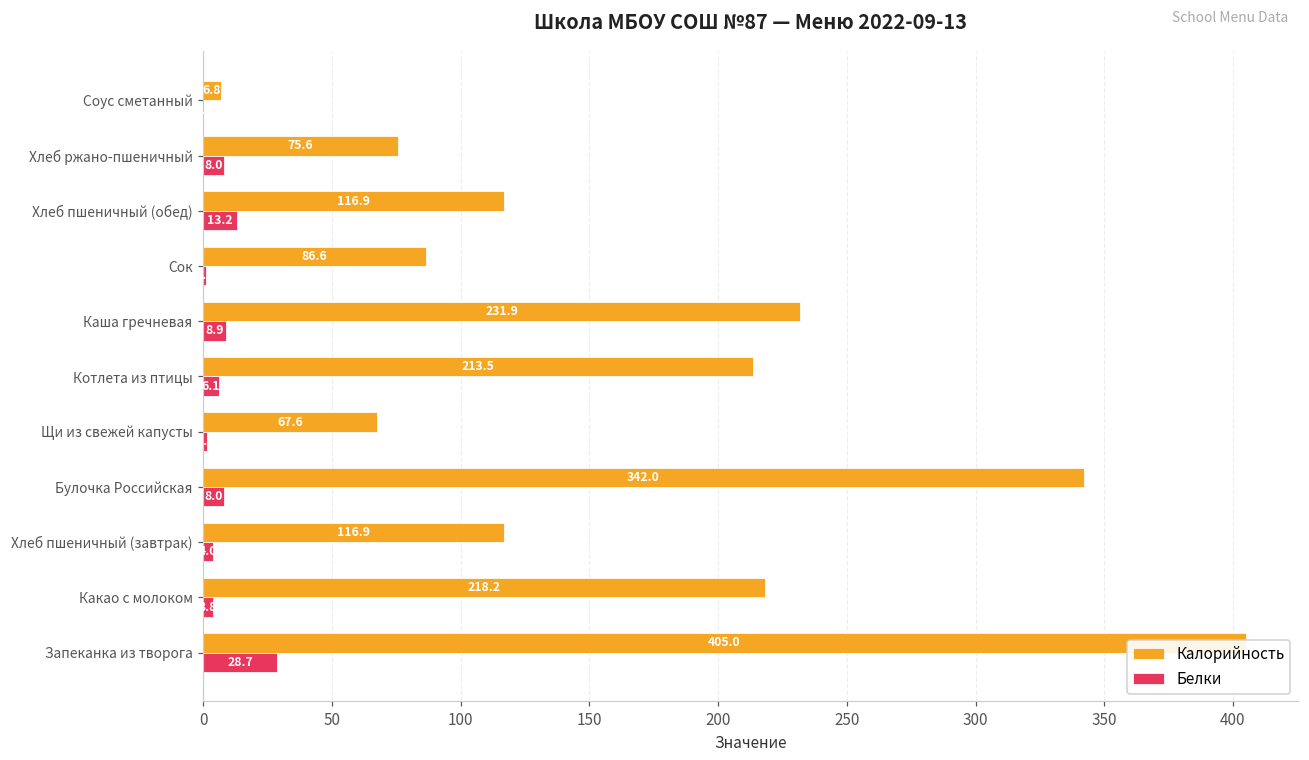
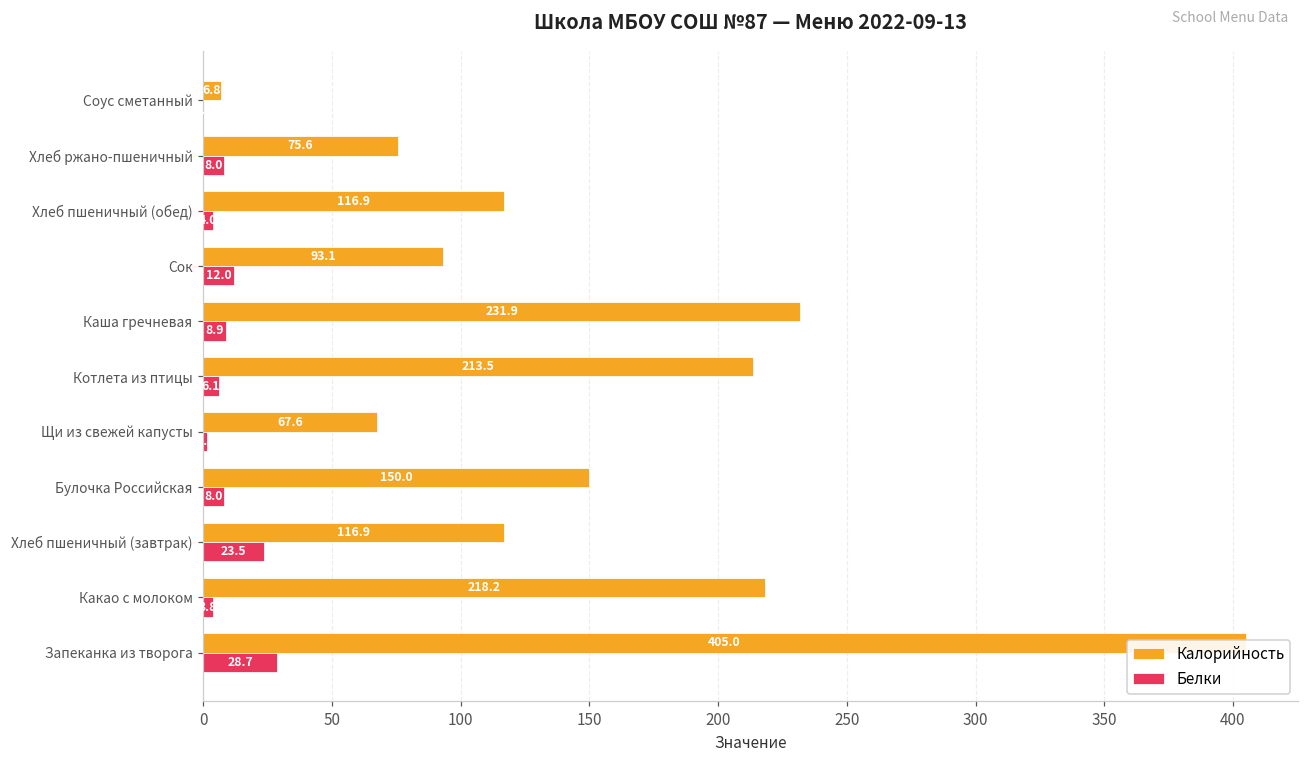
Белки, Хлеб пшеничный (обед): 13 -> 4
Калорийность, Сок: 86.6 -> 93.1
Белки, Сок: 1 -> 12
Калорийность, Булочка Российская: 342.0 -> 150.0
Белки, Хлеб пшеничный (завтрак): 4 -> 23
